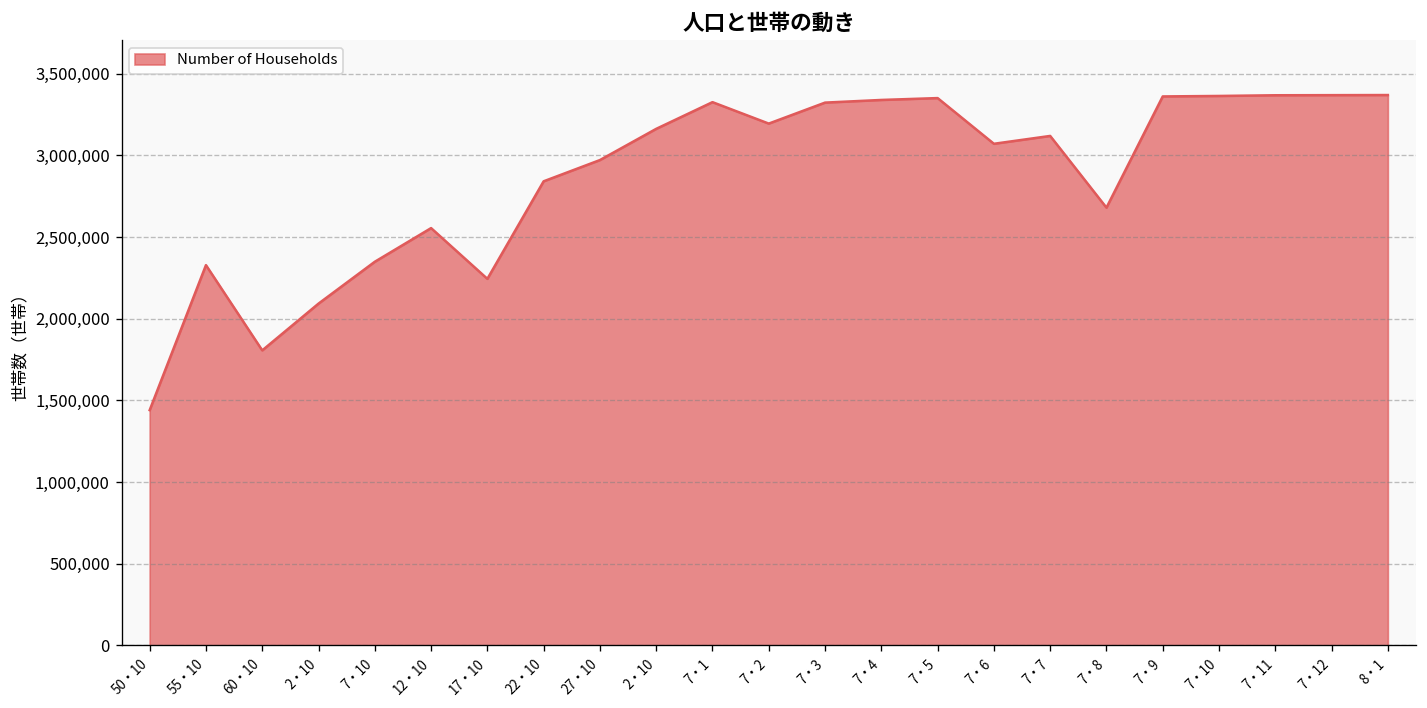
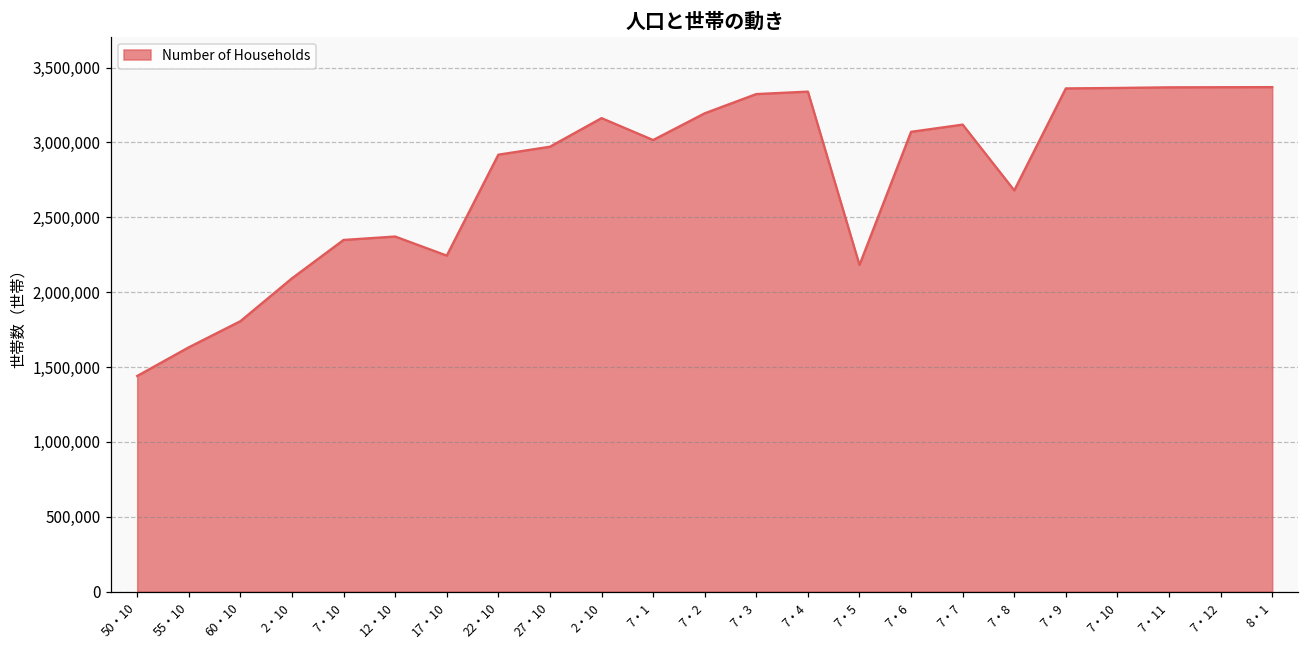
55・10: 2,330,000 -> 1,630,000
12・10: 2,560,000 -> 2,370,000
22・10: 2,840,000 -> 2,920,000
7・1: 3,330,000 -> 3,020,000
7・5: 3,350,000 -> 2,180,000
